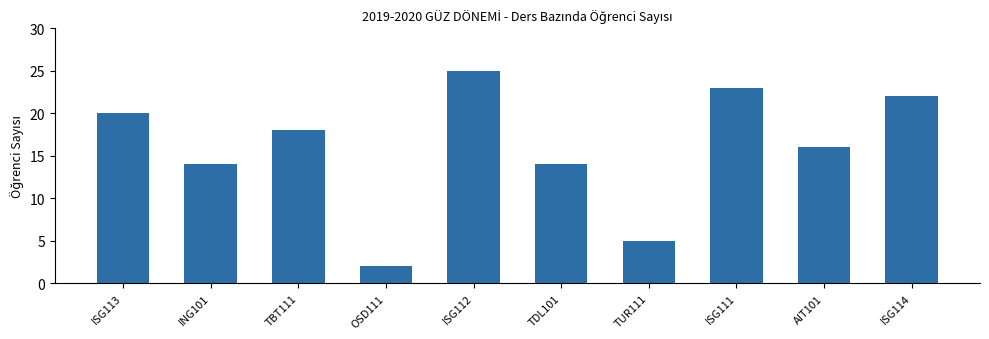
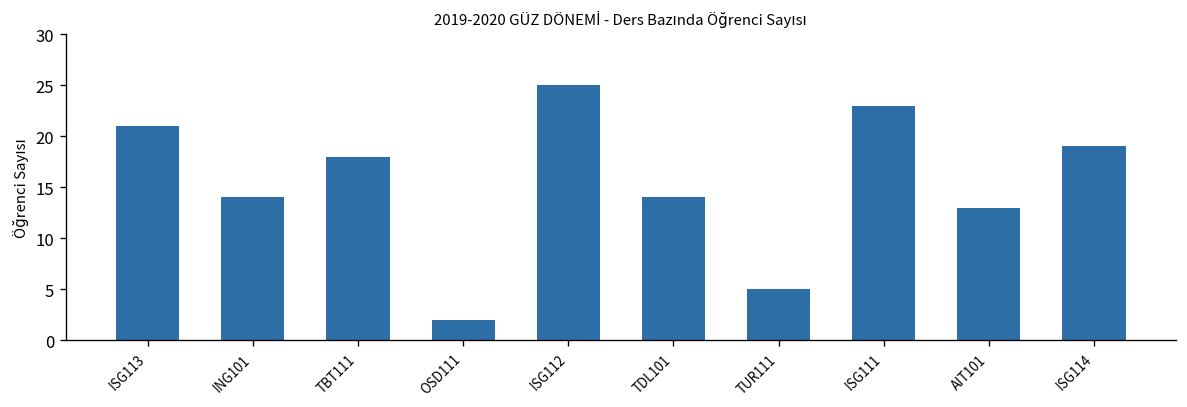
ISG113: 20 -> 21
AIT101: 16 -> 13
ISG114: 22 -> 19
